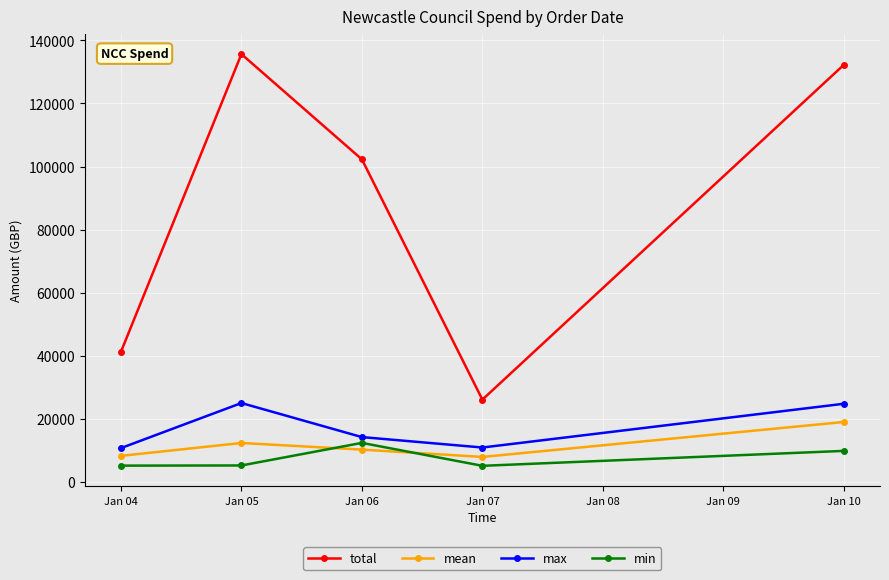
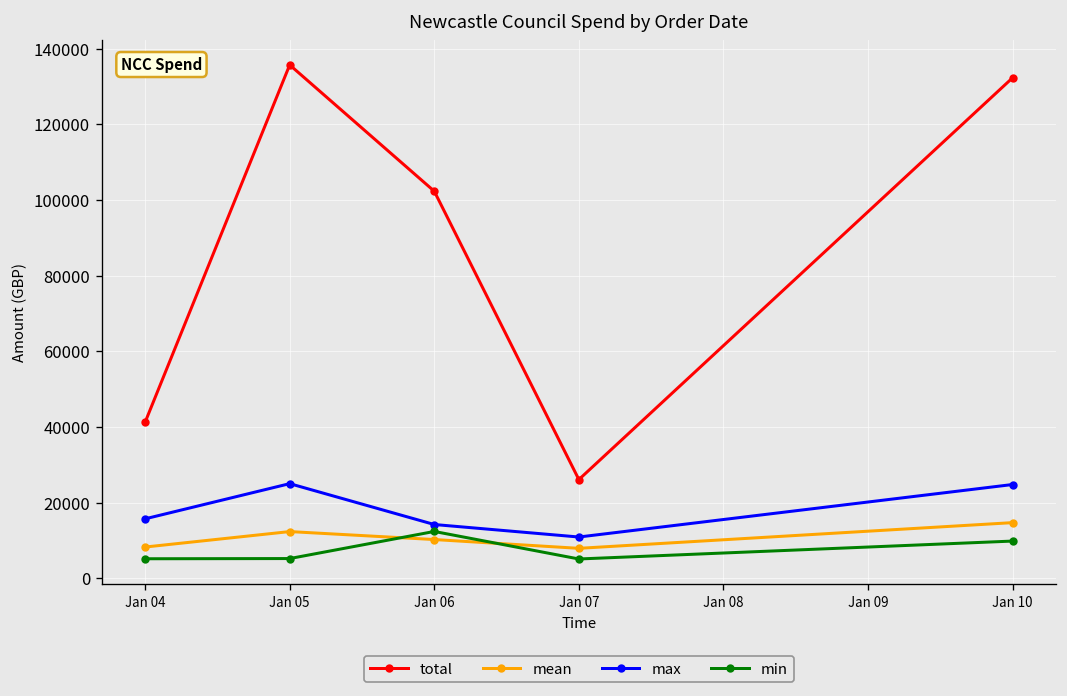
max, Jan 04: 11000 -> 16000
mean, Jan 10: 19000 -> 15000
